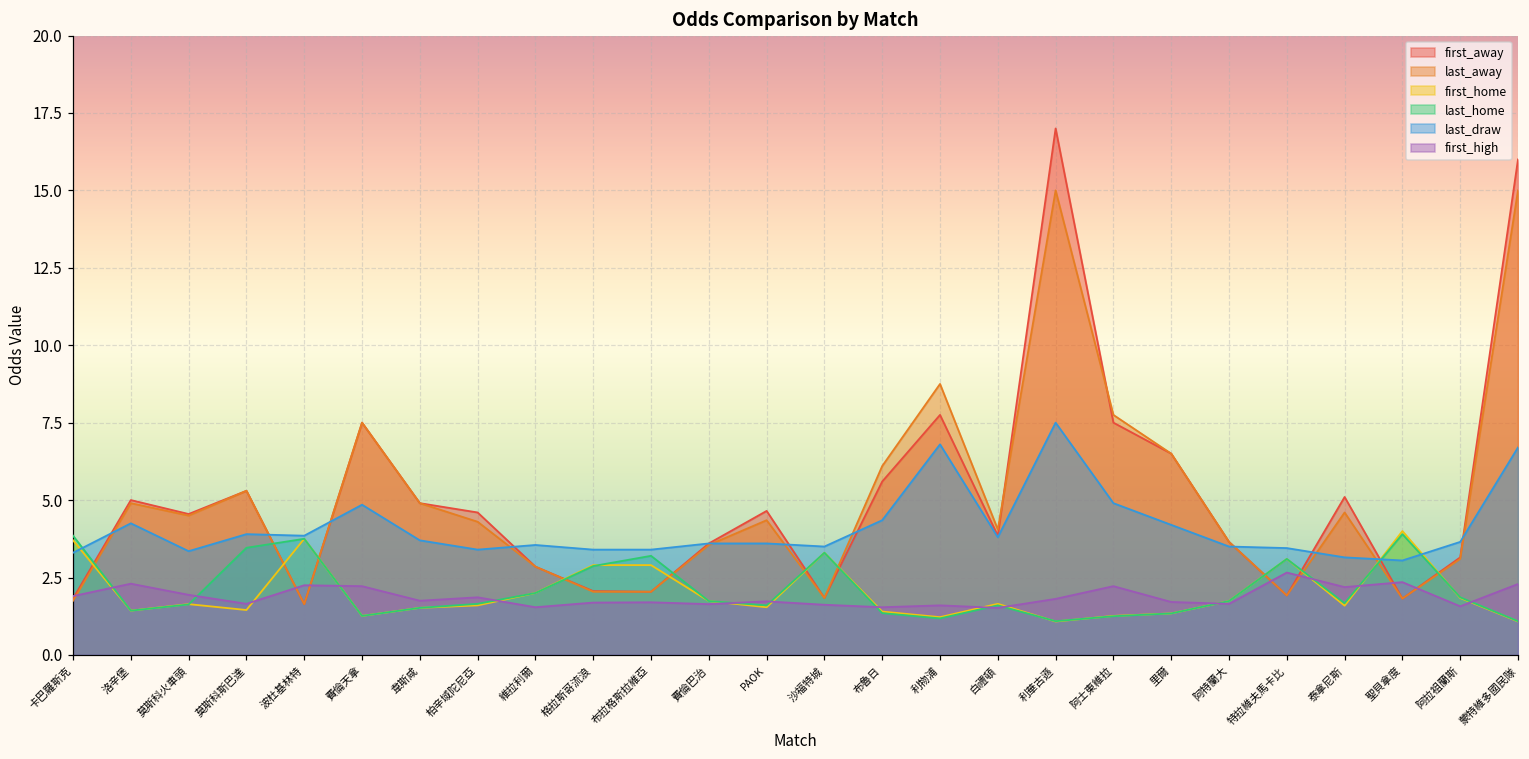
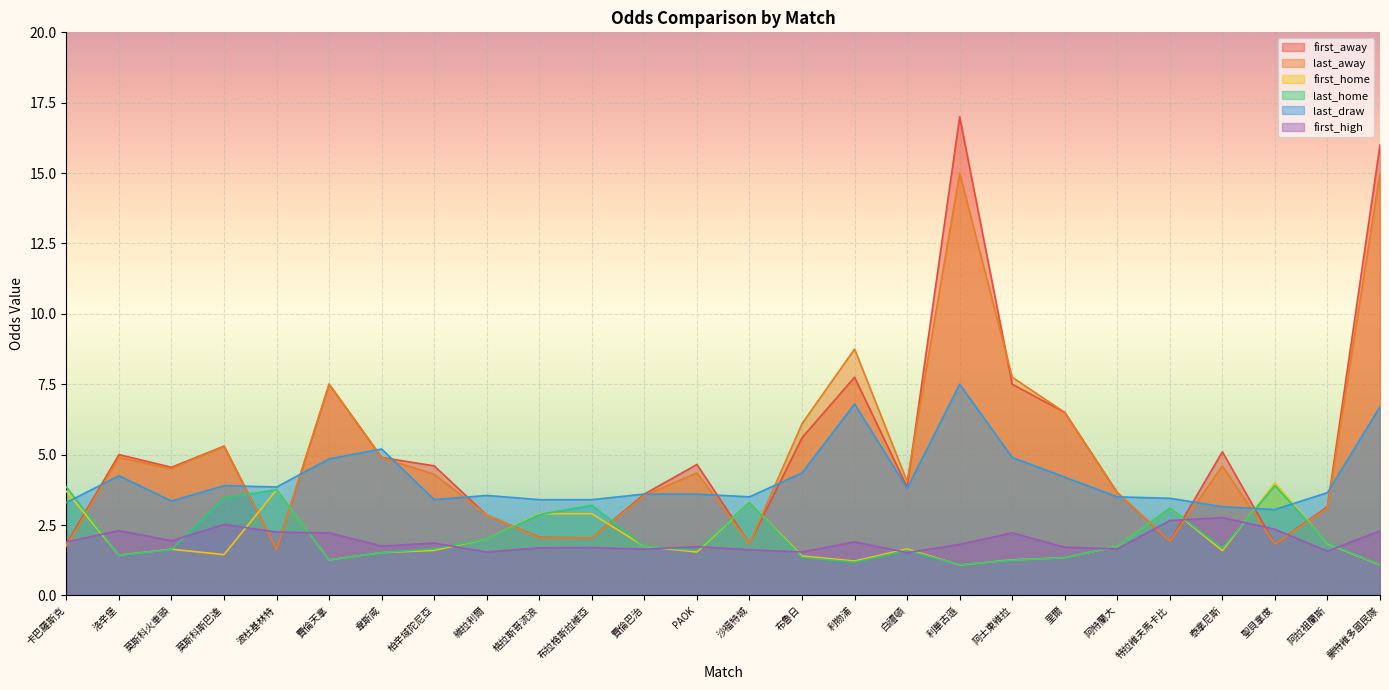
first_high, 莫斯科斯巴達: 1.7 -> 2.5
last_draw, 韋斯咸: 3.7 -> 5.2
first_high, 利物浦: 1.6 -> 1.9
first_high, 泰拿尼斯: 2.2 -> 2.8
